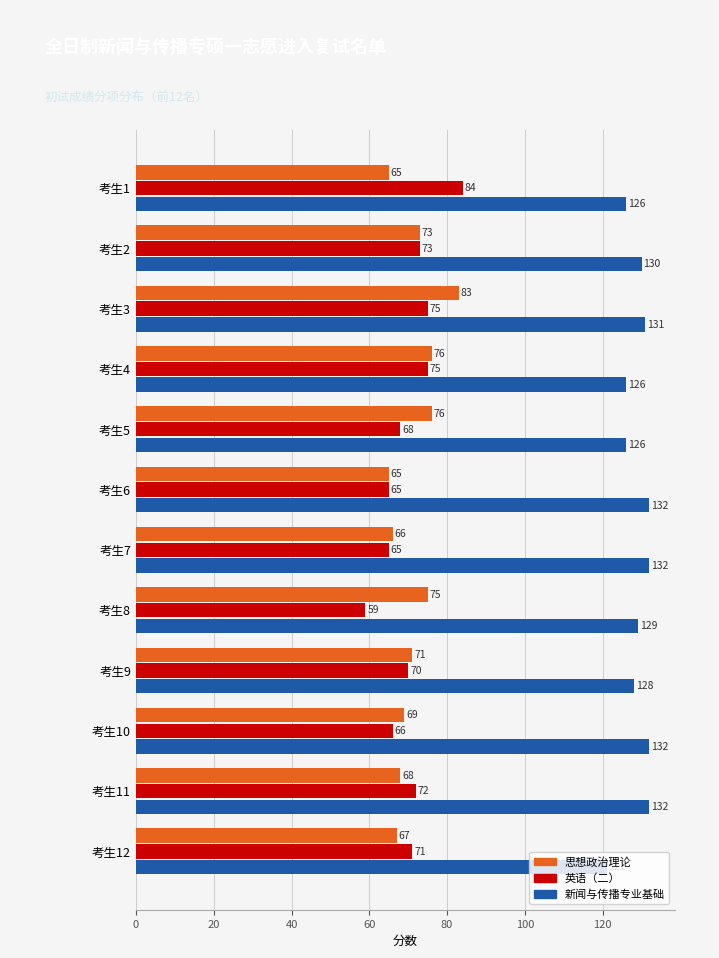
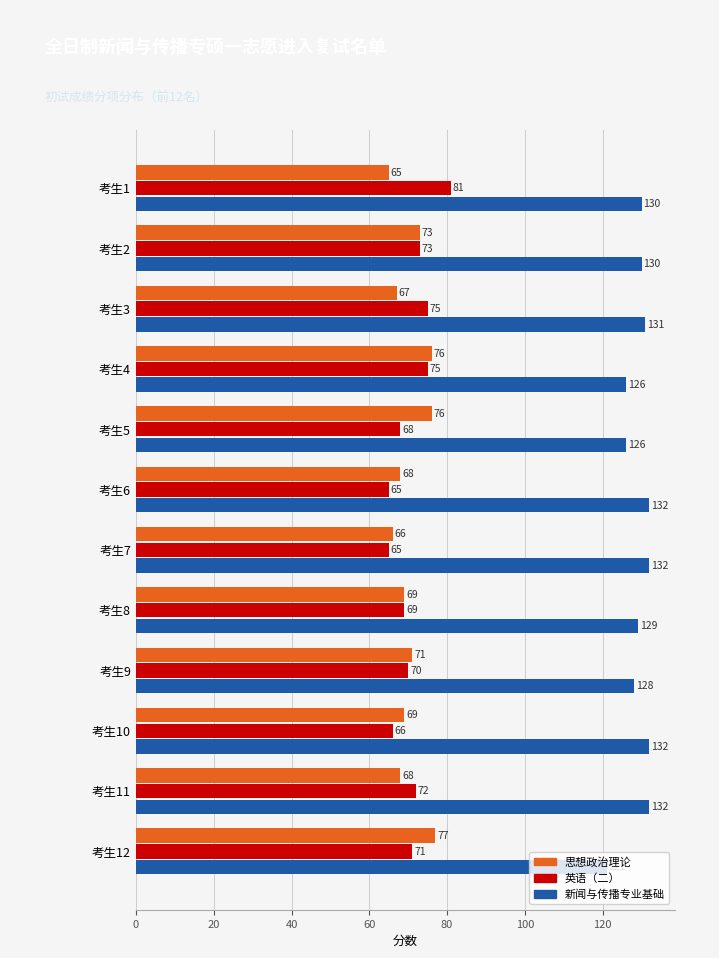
英语（二）, 考生1: 84 -> 81
新闻与传播专业基础, 考生1: 126 -> 130
思想政治理论, 考生3: 83 -> 67
思想政治理论, 考生6: 65 -> 68
思想政治理论, 考生8: 75 -> 69
英语（二）, 考生8: 59 -> 69
思想政治理论, 考生12: 67 -> 77
